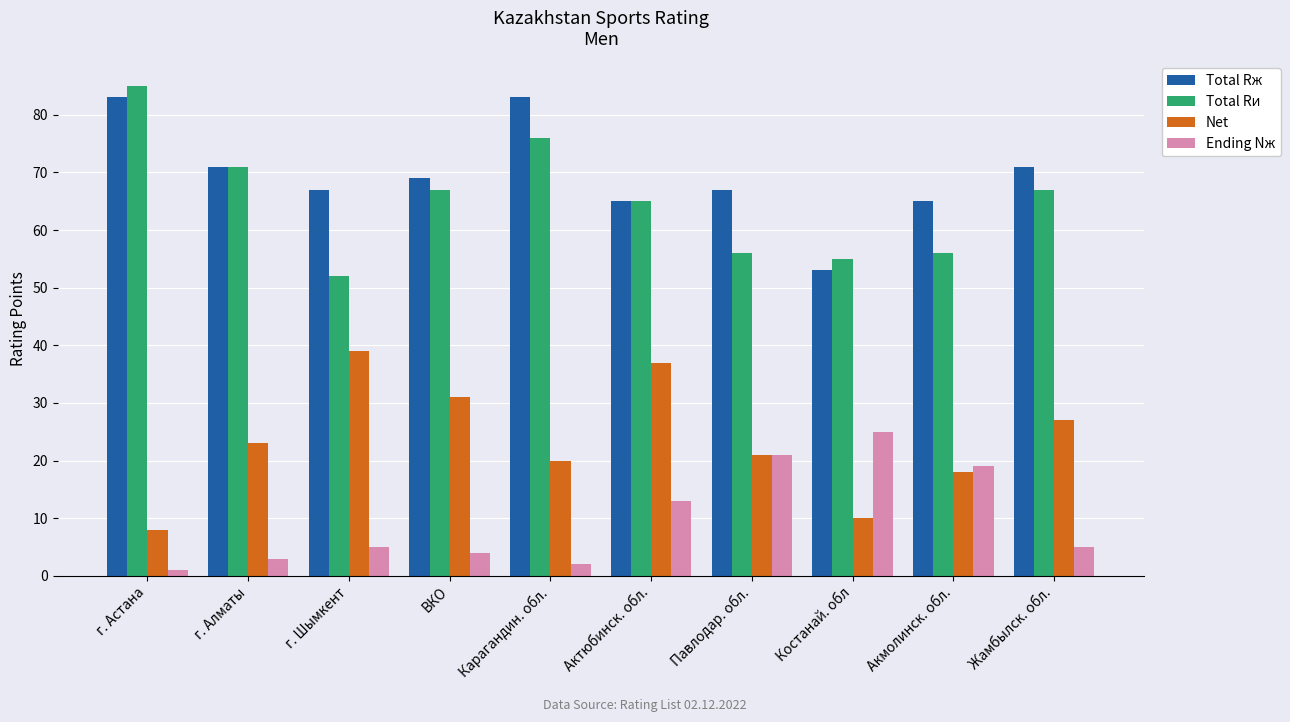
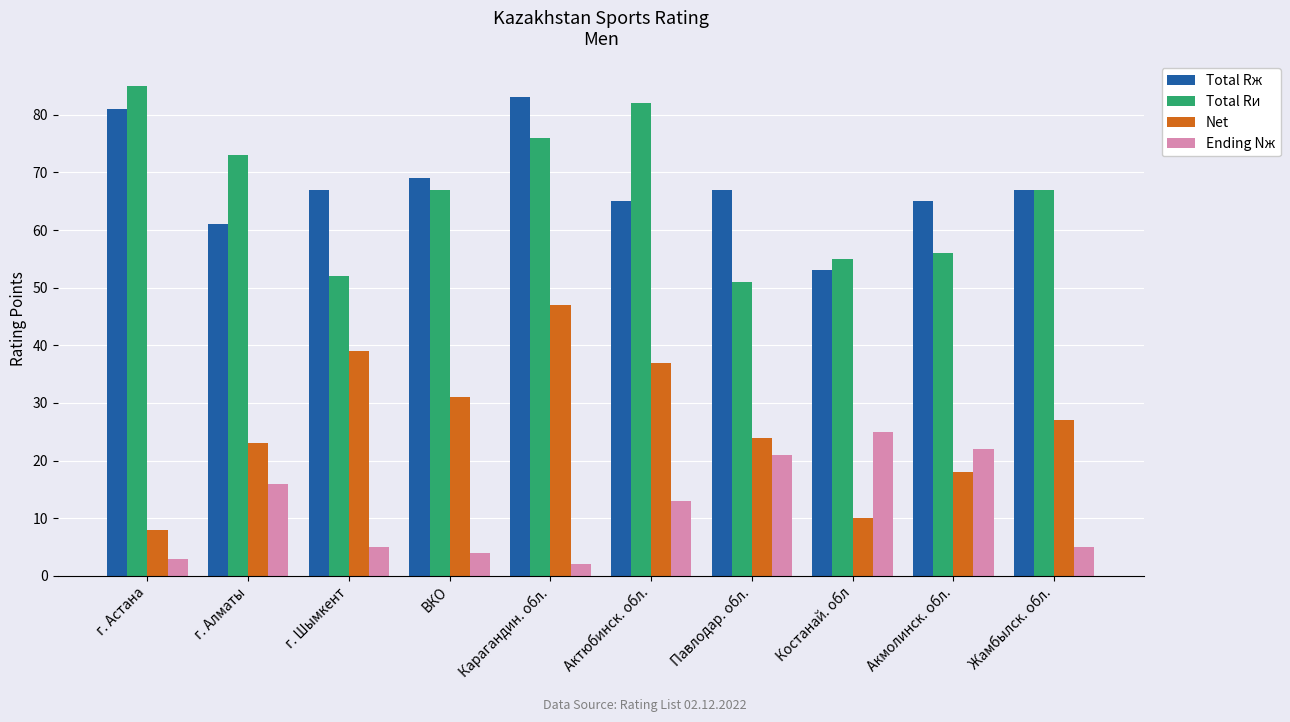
Total Rж, г. Астана: 83 -> 81
Ending Nж, г. Астана: 1 -> 3
Total Rж, г. Алматы: 71 -> 61
Total Rи, г. Алматы: 71 -> 73
Ending Nж, г. Алматы: 3 -> 16
Net, Карагандин. обл.: 20 -> 47
Total Rи, Актюбинск. обл.: 65 -> 82
Total Rи, Павлодар. обл.: 56 -> 51
Net, Павлодар. обл.: 21 -> 24
Ending Nж, Акмолинск. обл.: 19 -> 22
Total Rж, Жамбылск. обл.: 71 -> 67
